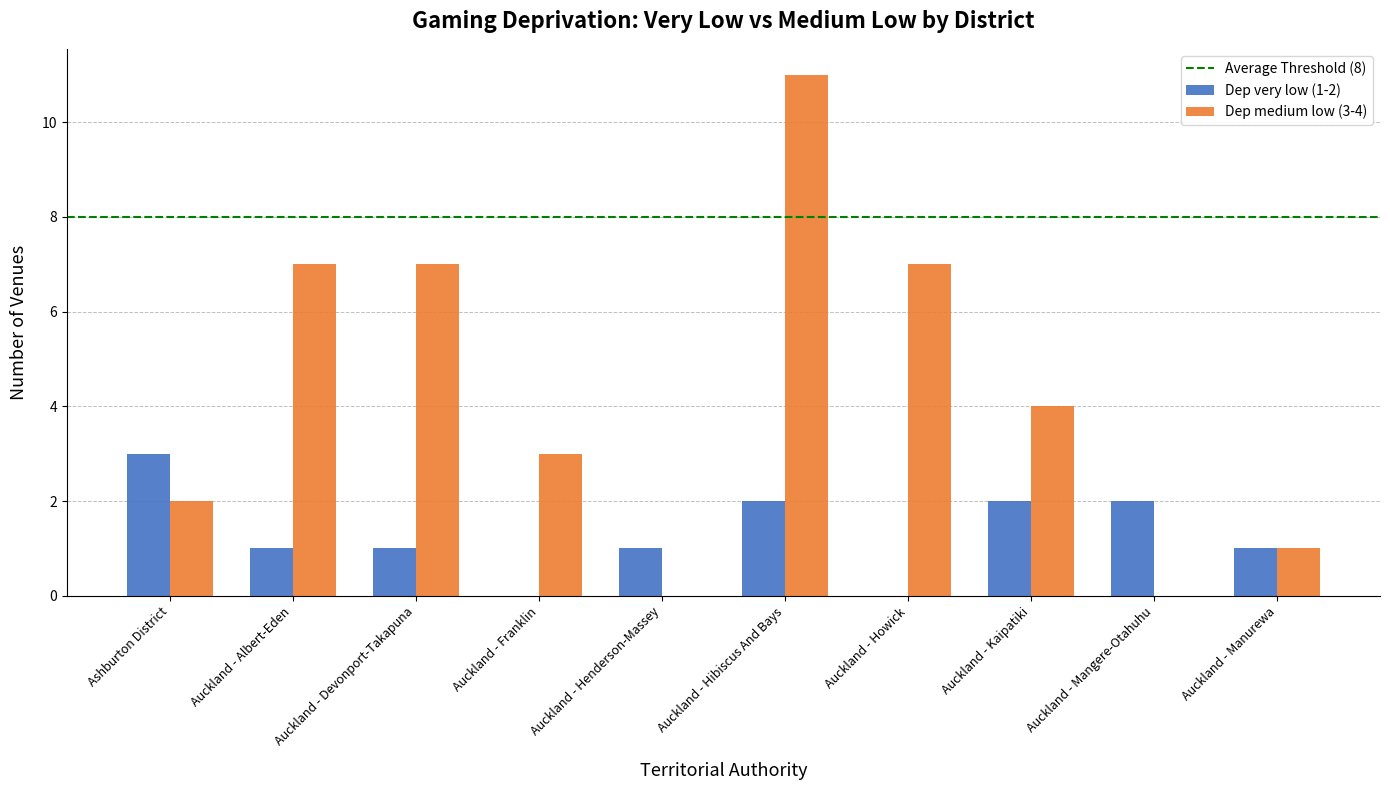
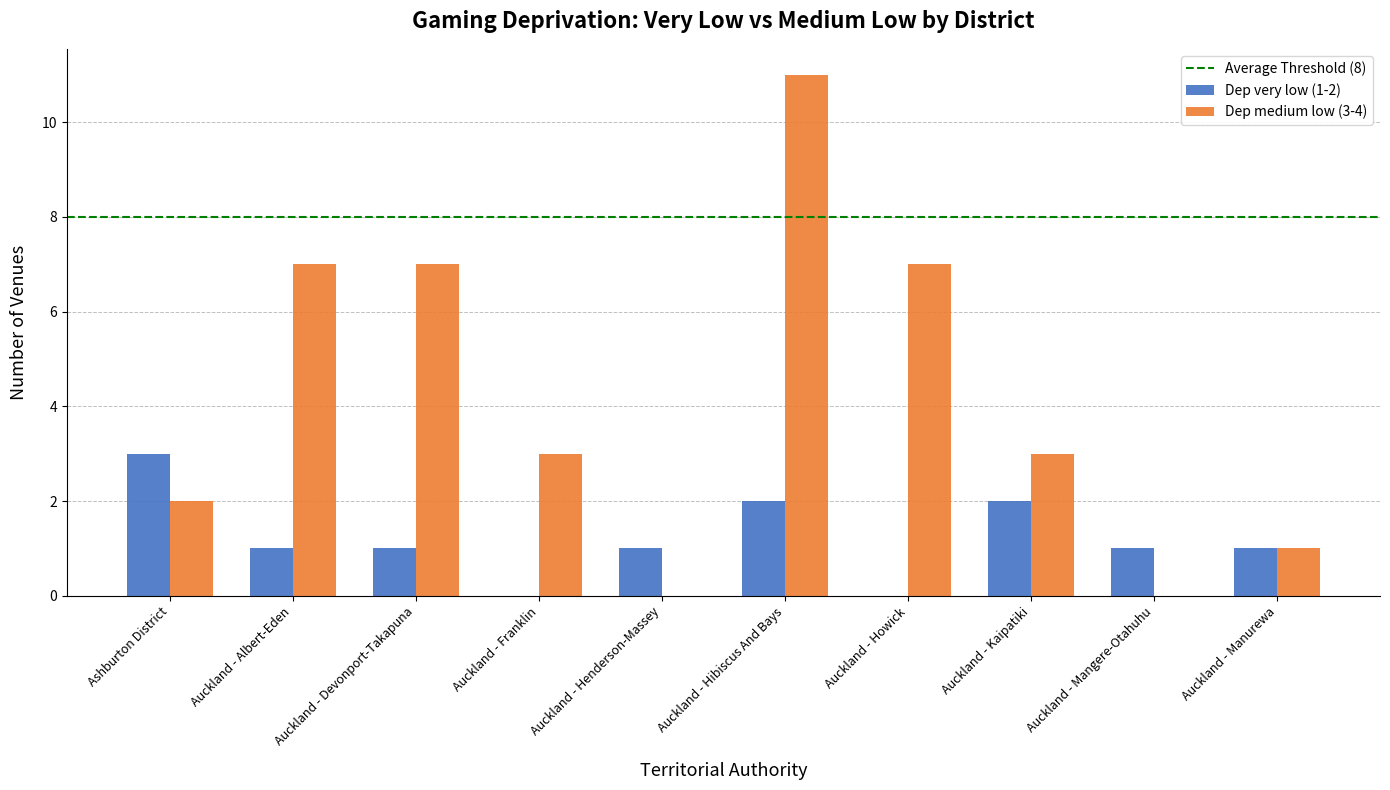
Dep medium low (3-4), Auckland - Kaipatiki: 4 -> 3
Dep very low (1-2), Auckland - Mangere-Otahuhu: 2 -> 1
